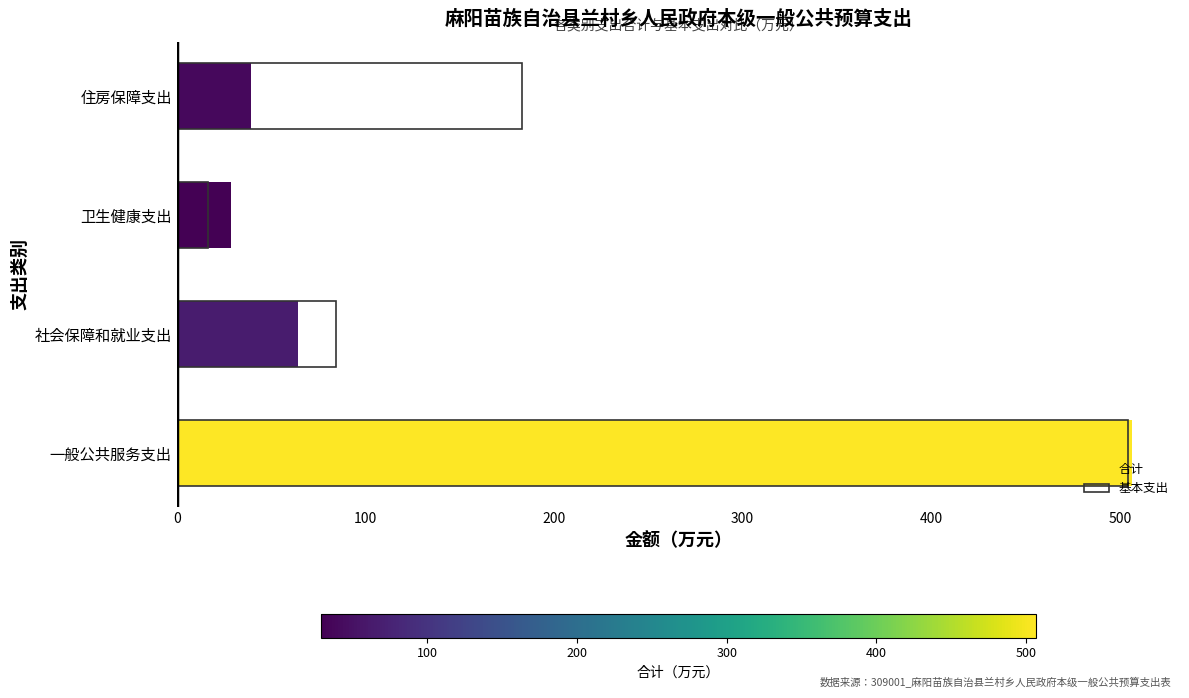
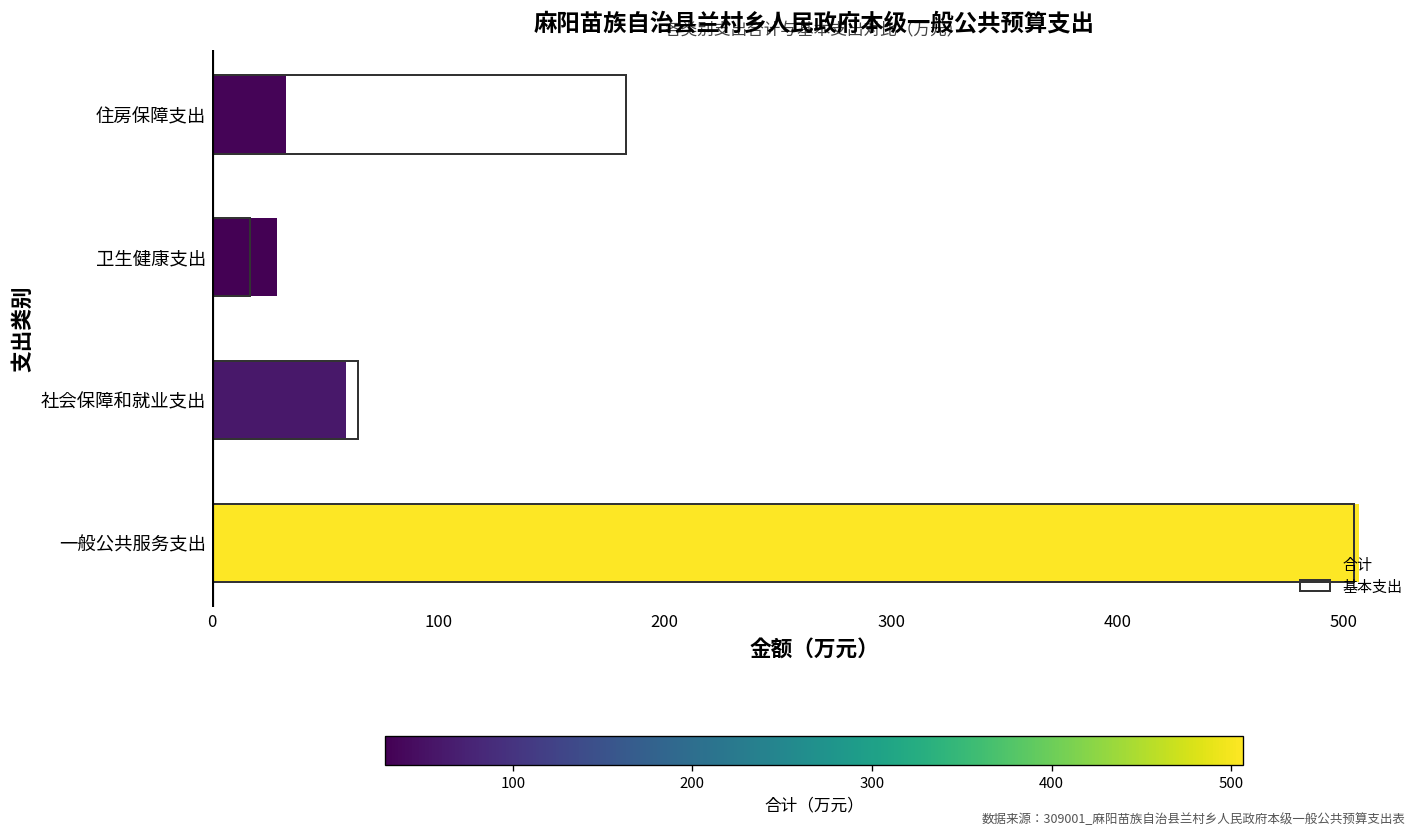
合计, 住房保障支出: 39 -> 33
合计, 社会保障和就业支出: 64 -> 59
基本支出, 社会保障和就业支出: 85 -> 64
